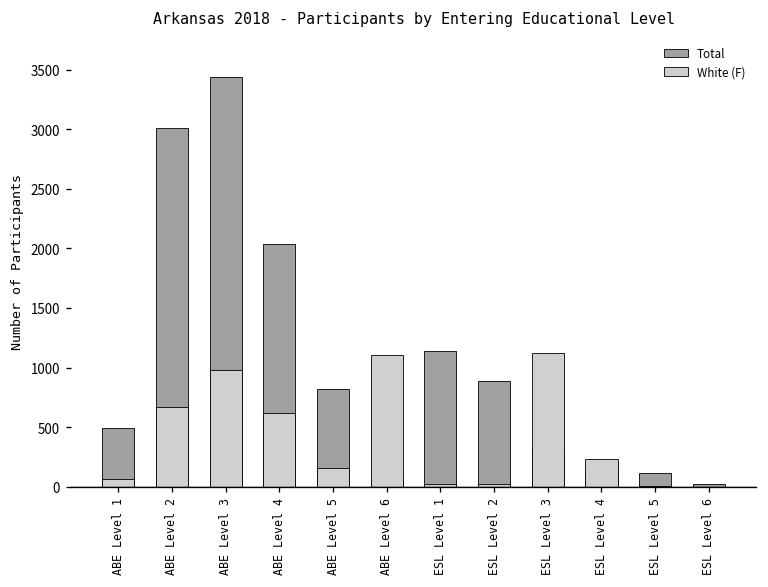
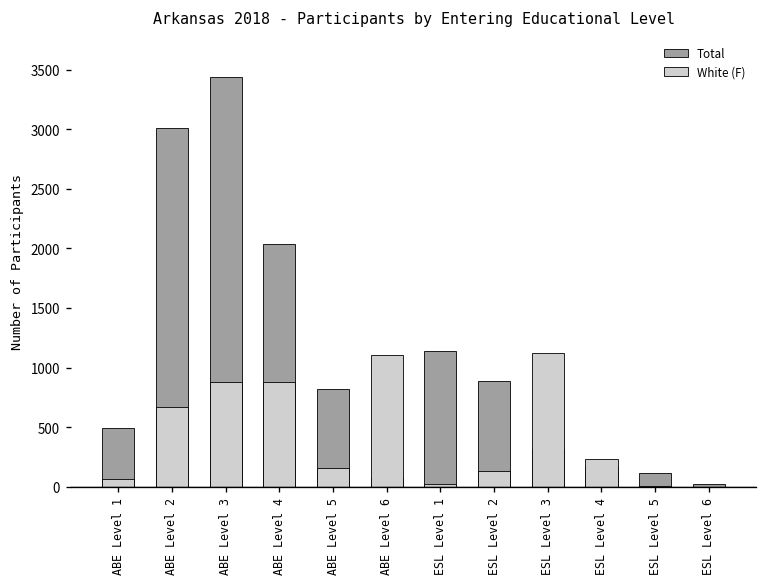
White (F), ABE Level 3: 1000 -> 900
White (F), ABE Level 4: 600 -> 900
White (F), ESL Level 2: 0 -> 100
